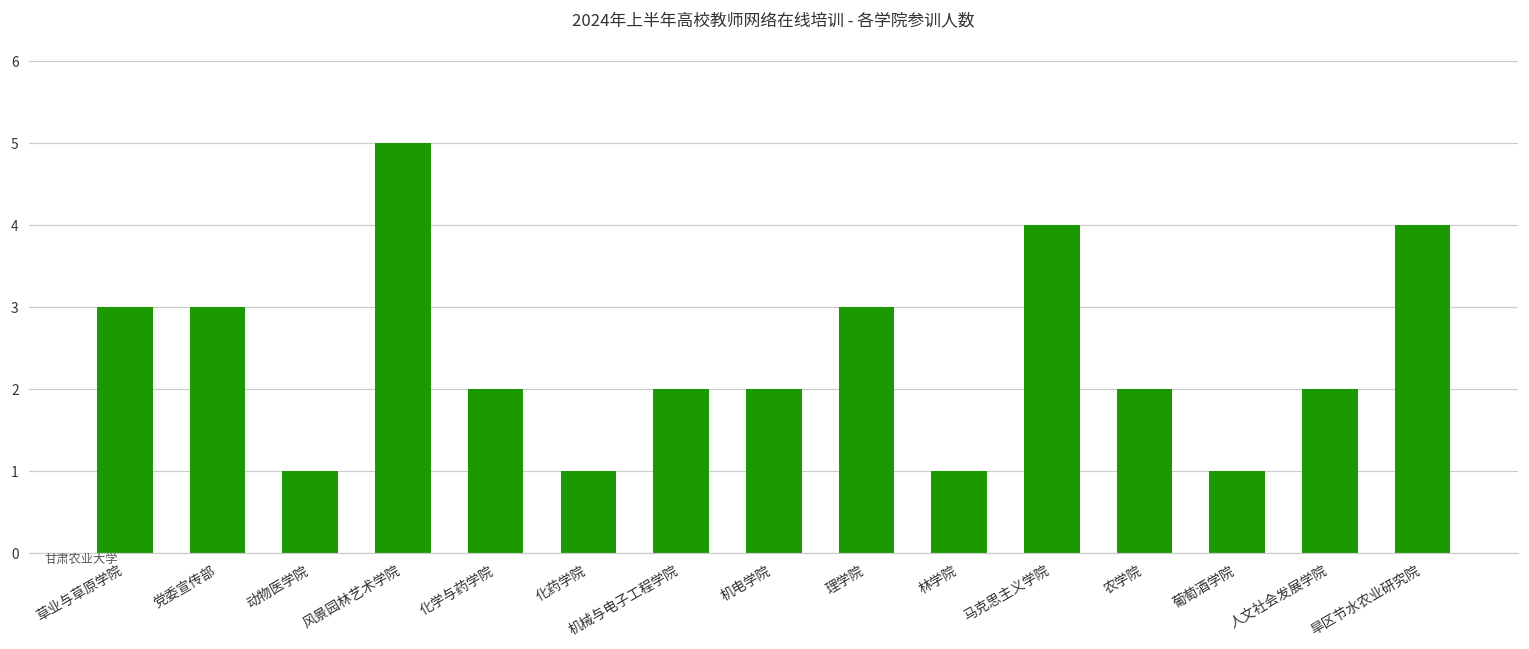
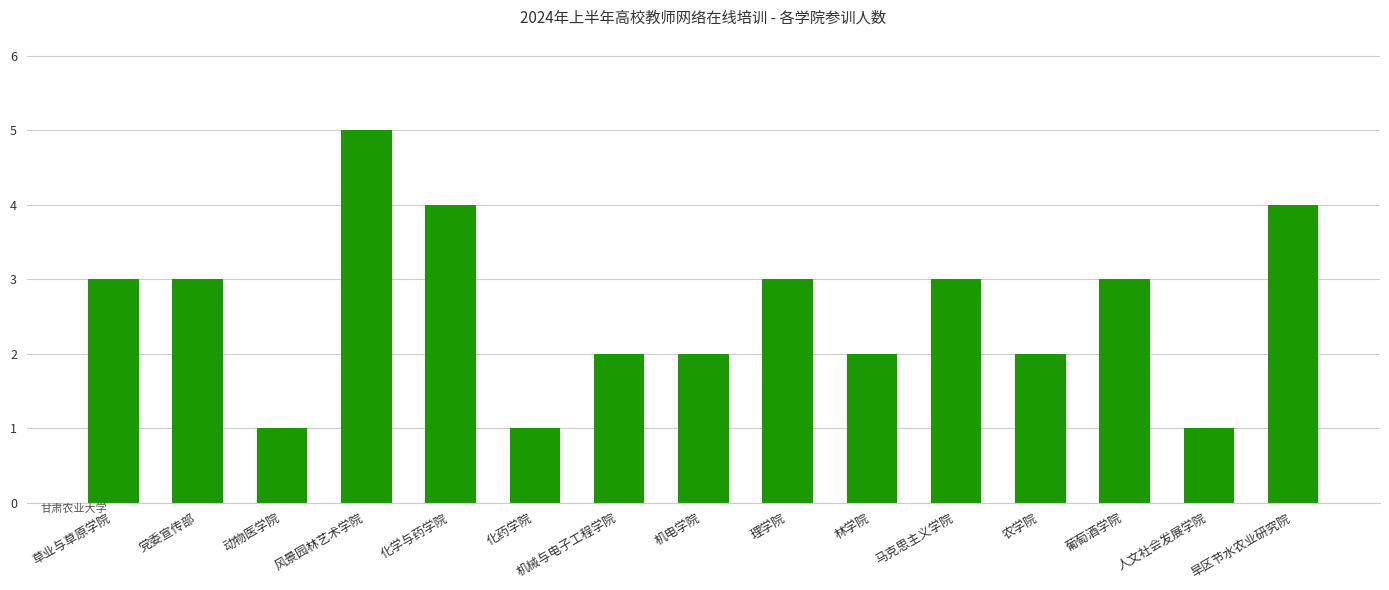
化学与药学院: 2 -> 4
林学院: 1 -> 2
马克思主义学院: 4 -> 3
葡萄酒学院: 1 -> 3
人文社会发展学院: 2 -> 1
